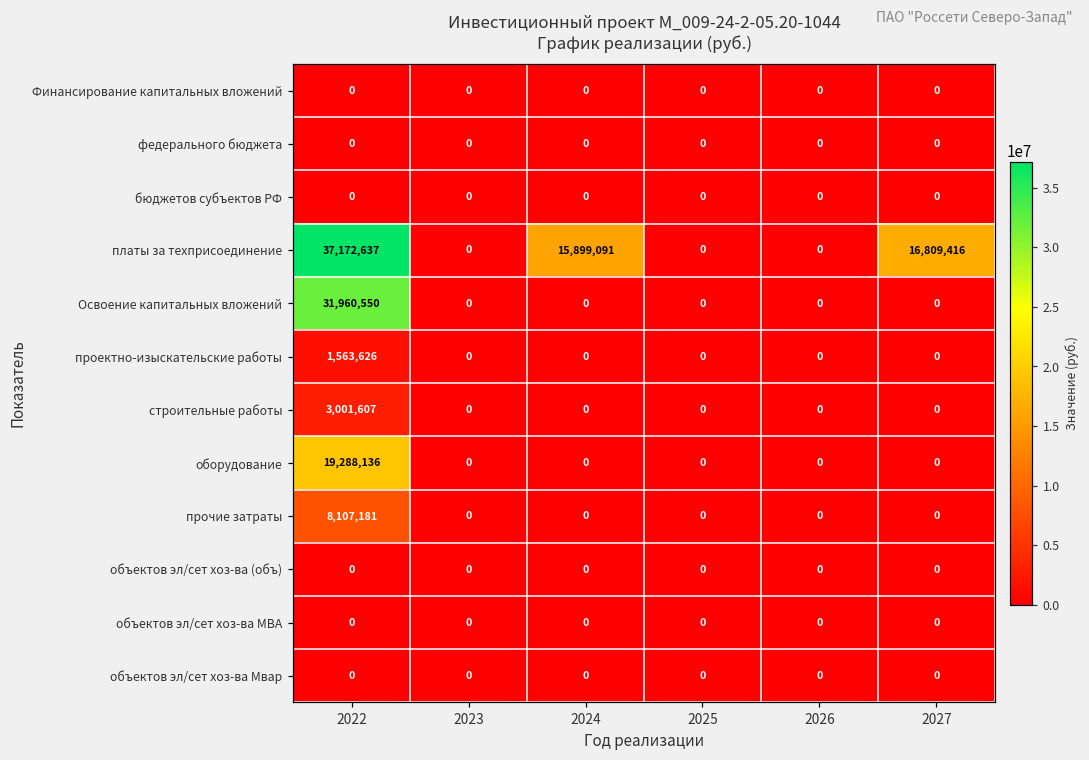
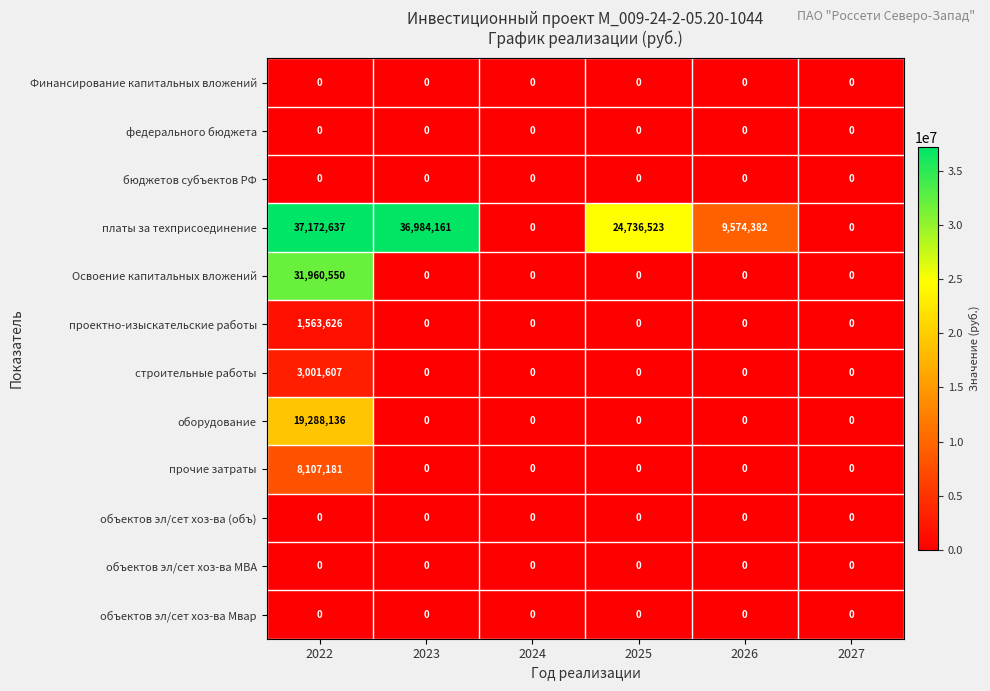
платы за техприсоединение, 2023: 0 -> 36,984,161
платы за техприсоединение, 2024: 15,899,091 -> 0
платы за техприсоединение, 2025: 0 -> 24,736,523
платы за техприсоединение, 2026: 0 -> 9,574,382
платы за техприсоединение, 2027: 16,809,416 -> 0
